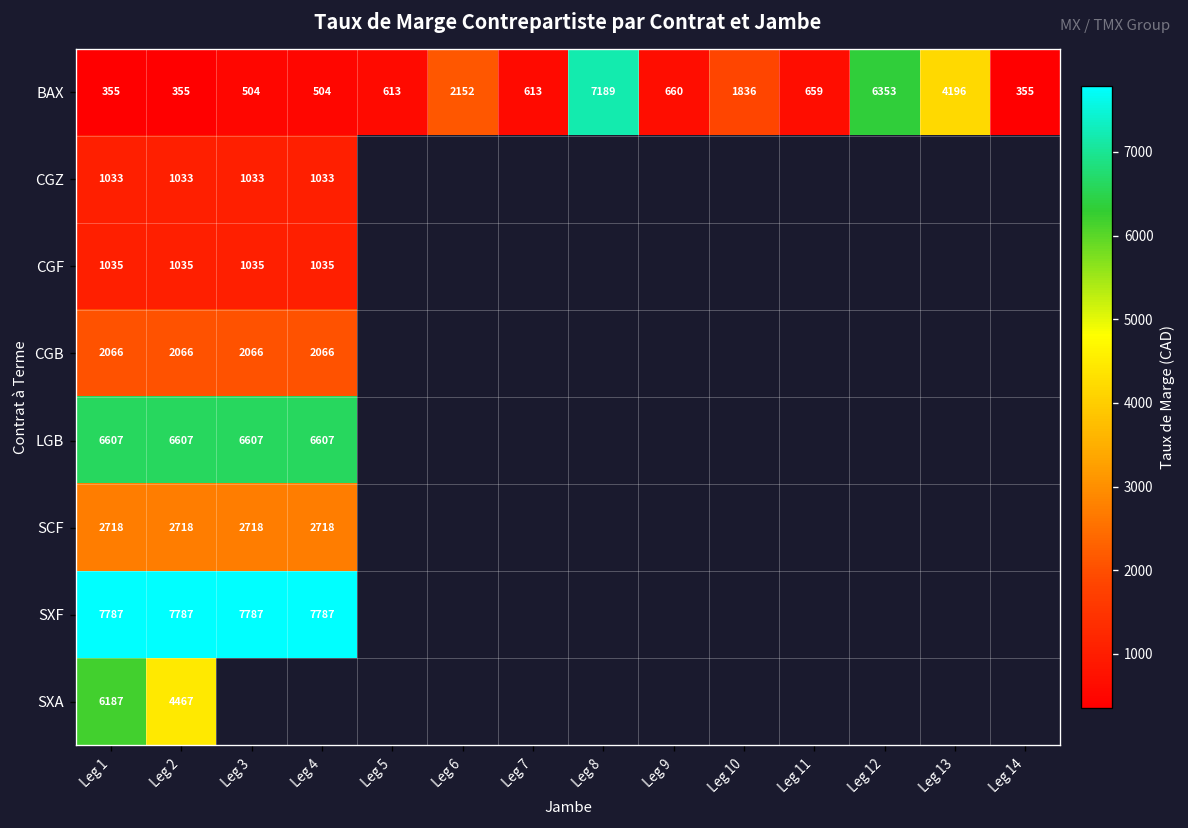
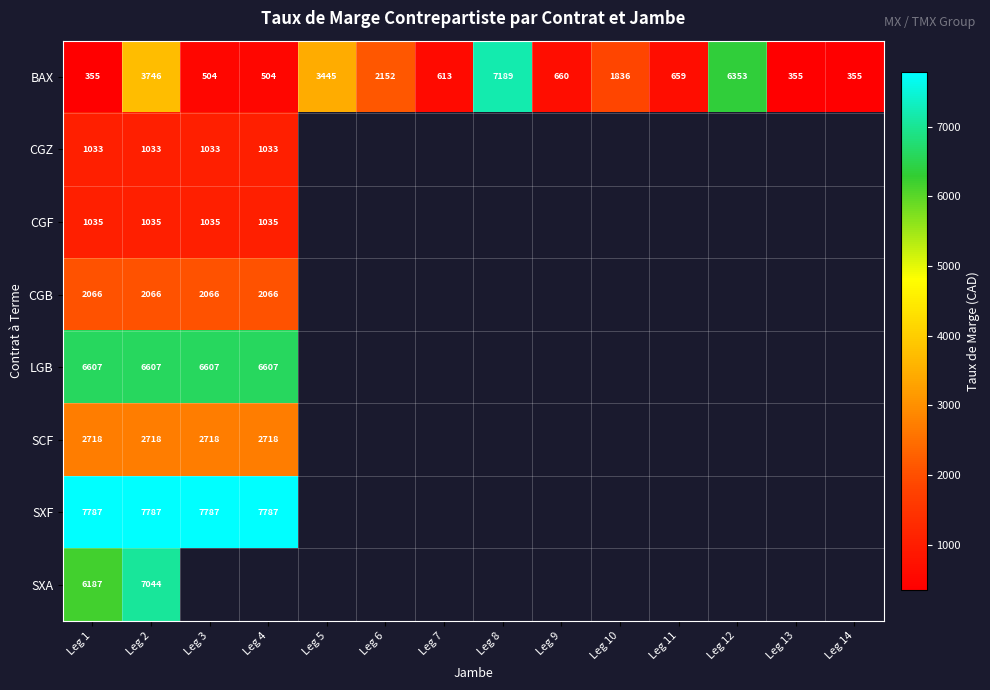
BAX, Leg 2: 355 -> 3746
BAX, Leg 5: 613 -> 3445
BAX, Leg 13: 4196 -> 355
SXA, Leg 2: 4467 -> 7044
